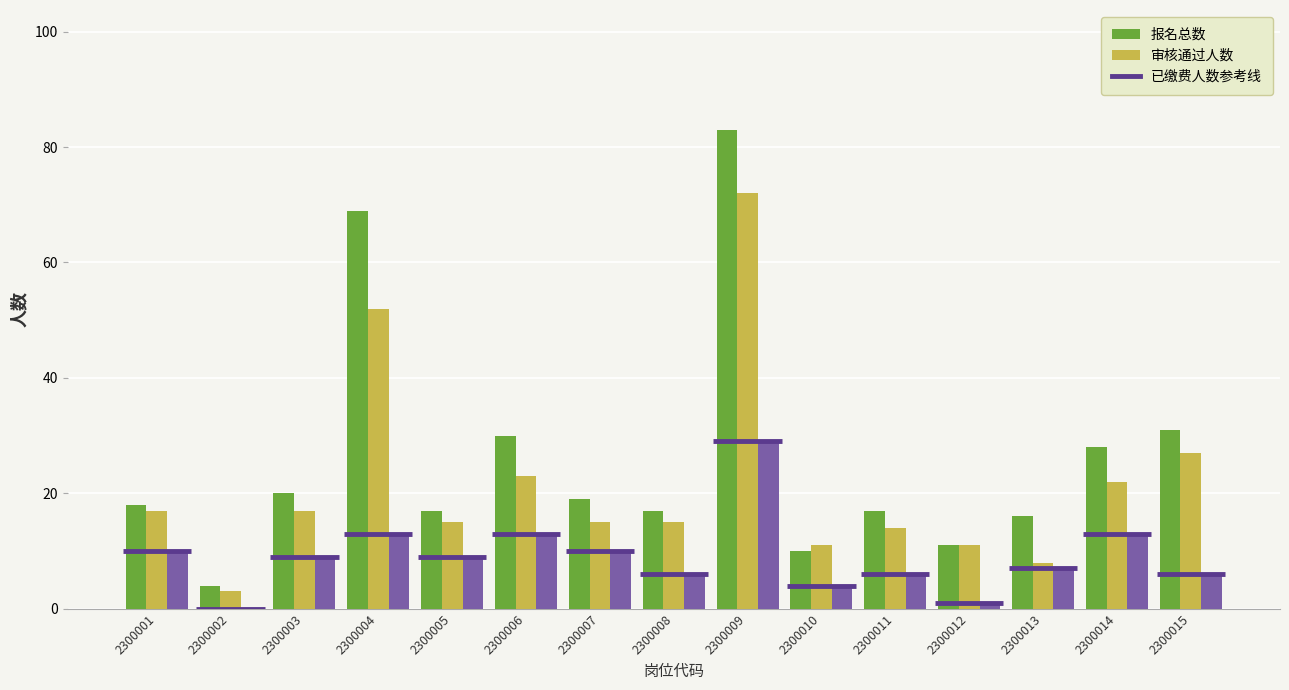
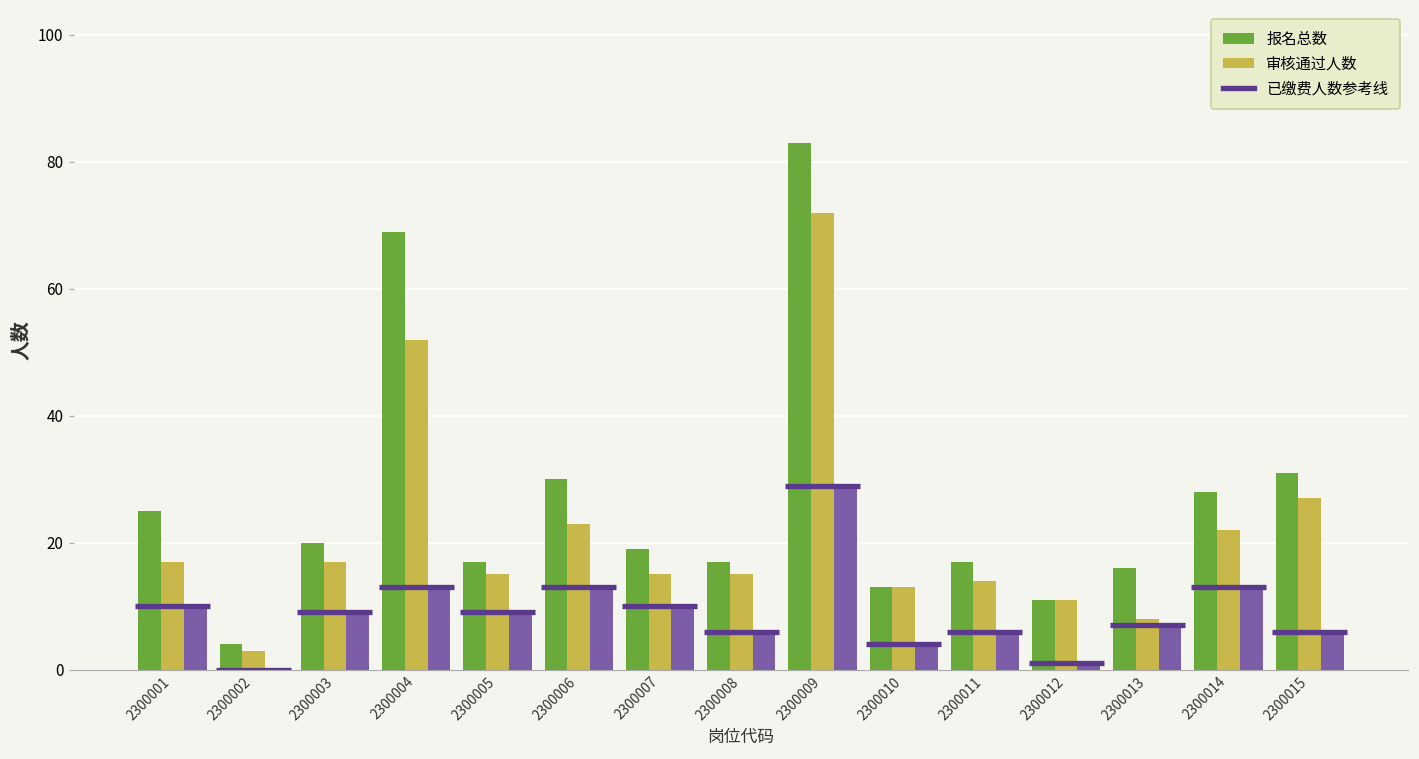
报名总数, 2300001: 18 -> 25
报名总数, 2300010: 10 -> 13
审核通过人数, 2300010: 11 -> 13
